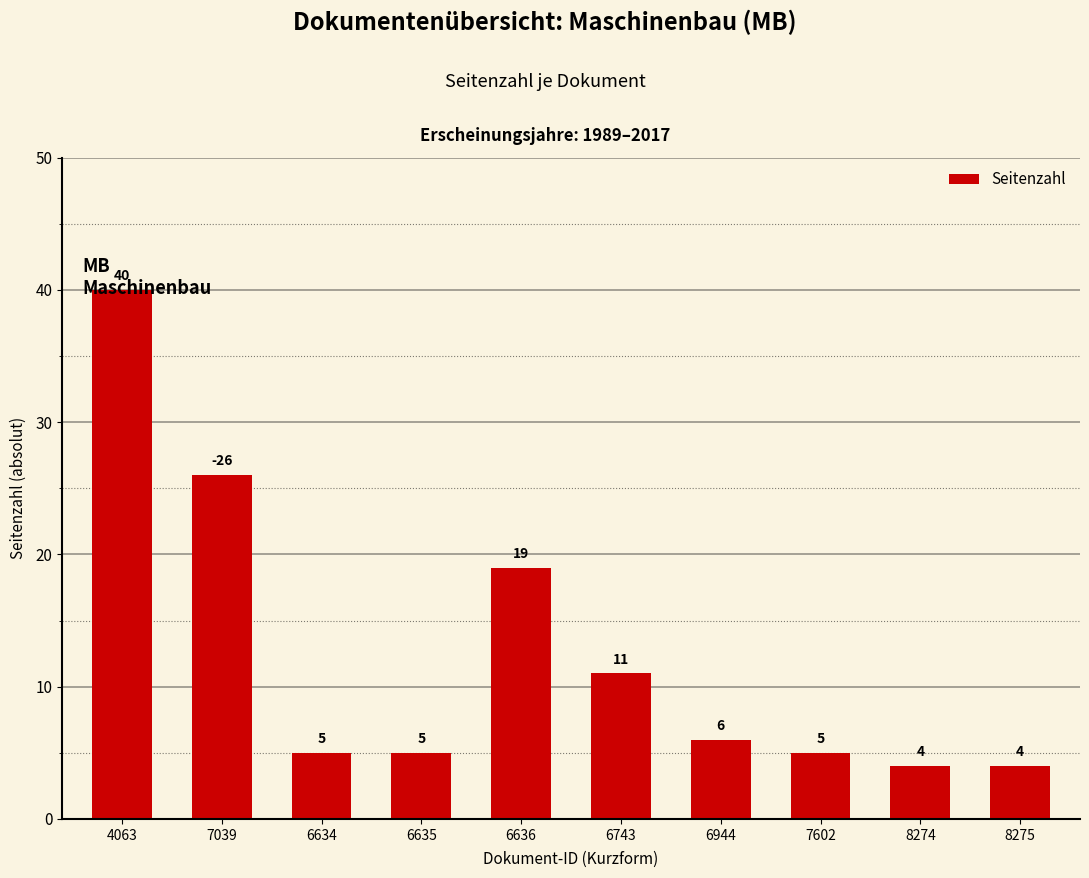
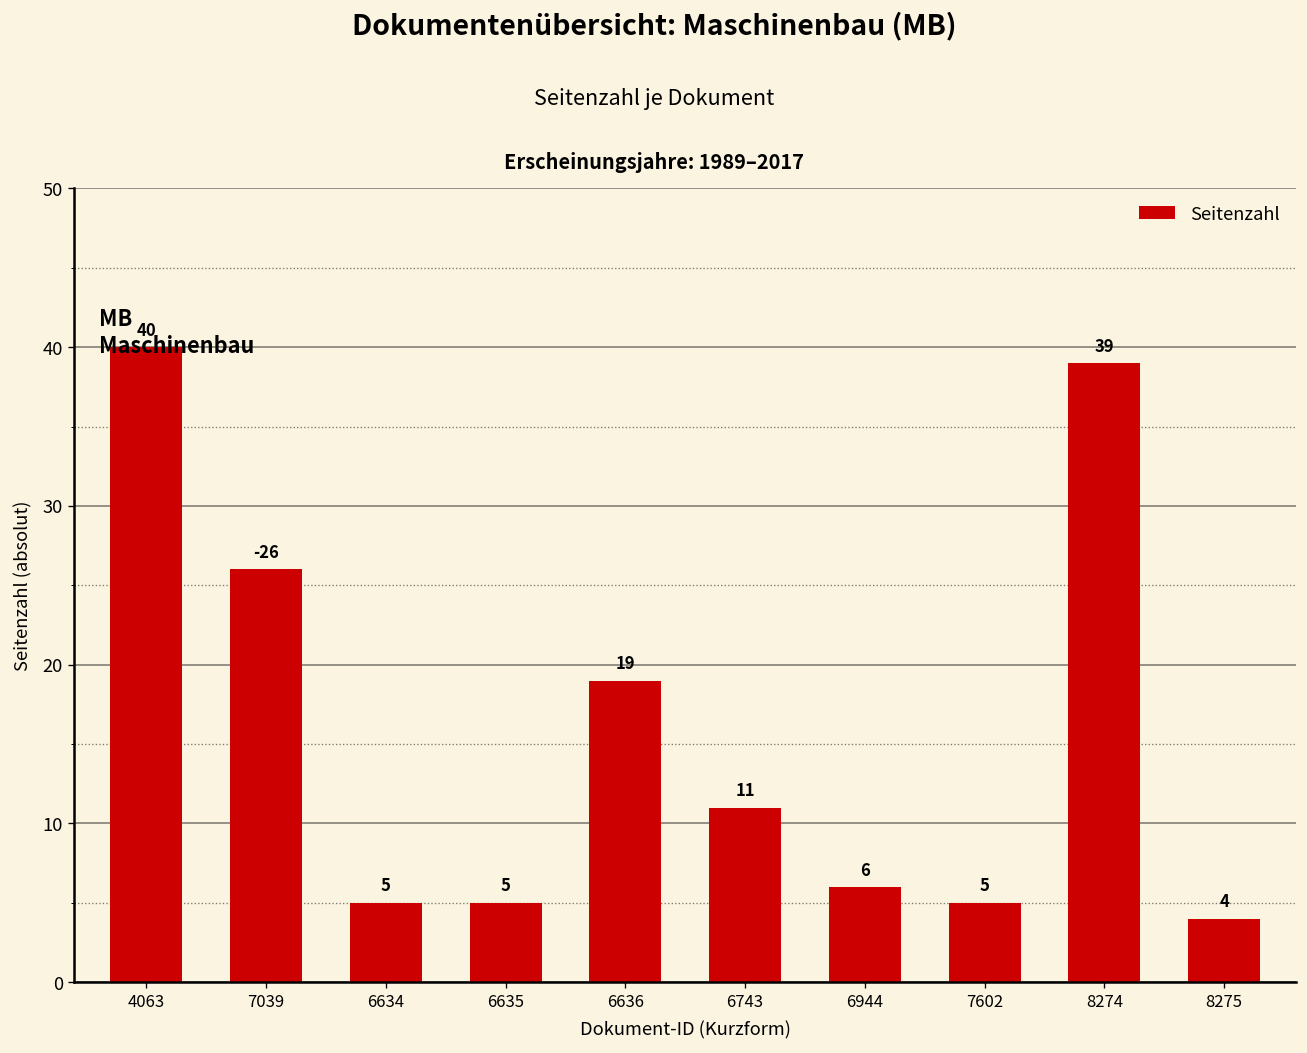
8274: 4 -> 39
